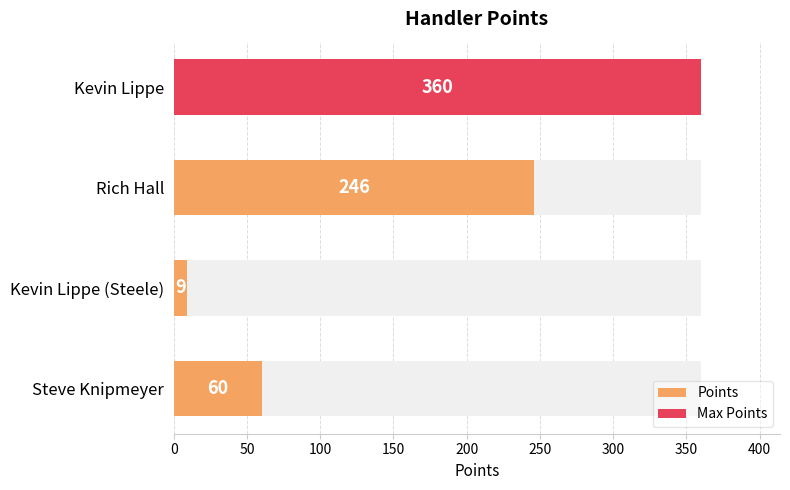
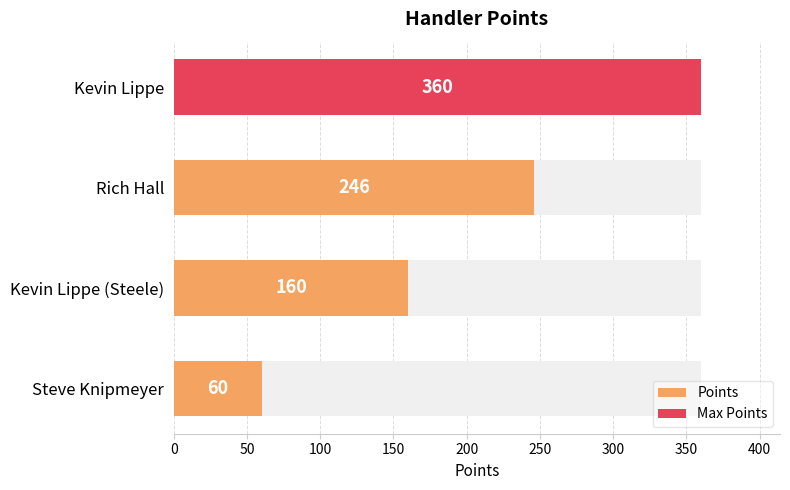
Points, Kevin Lippe (Steele): 9 -> 160
